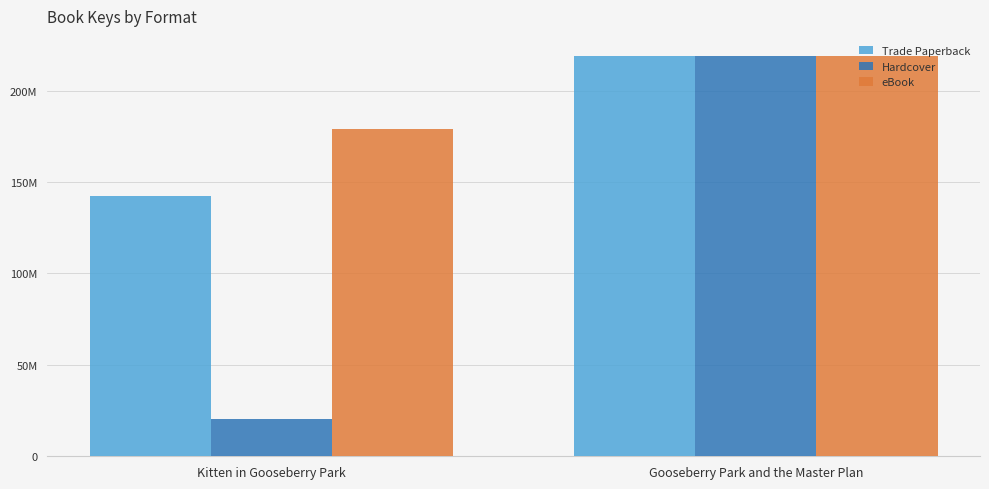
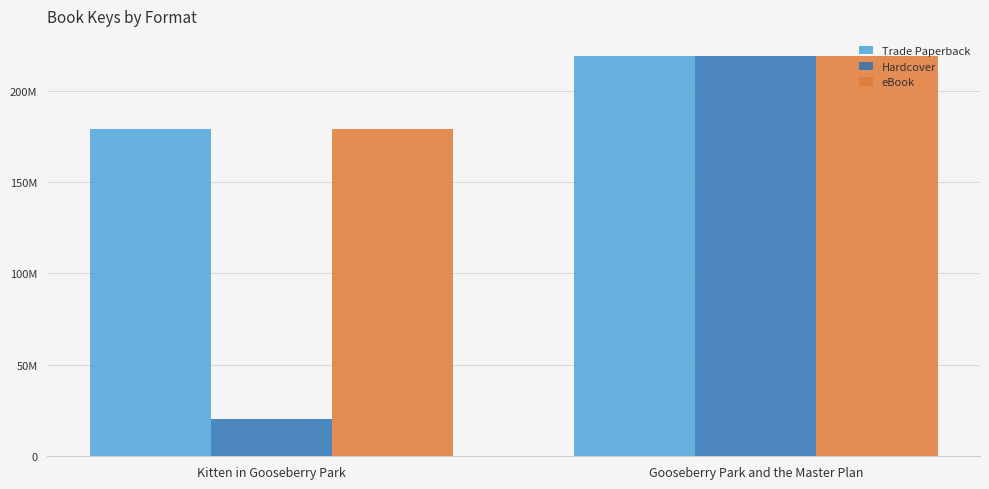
Trade Paperback, Kitten in Gooseberry Park: 143000000 -> 179000000
